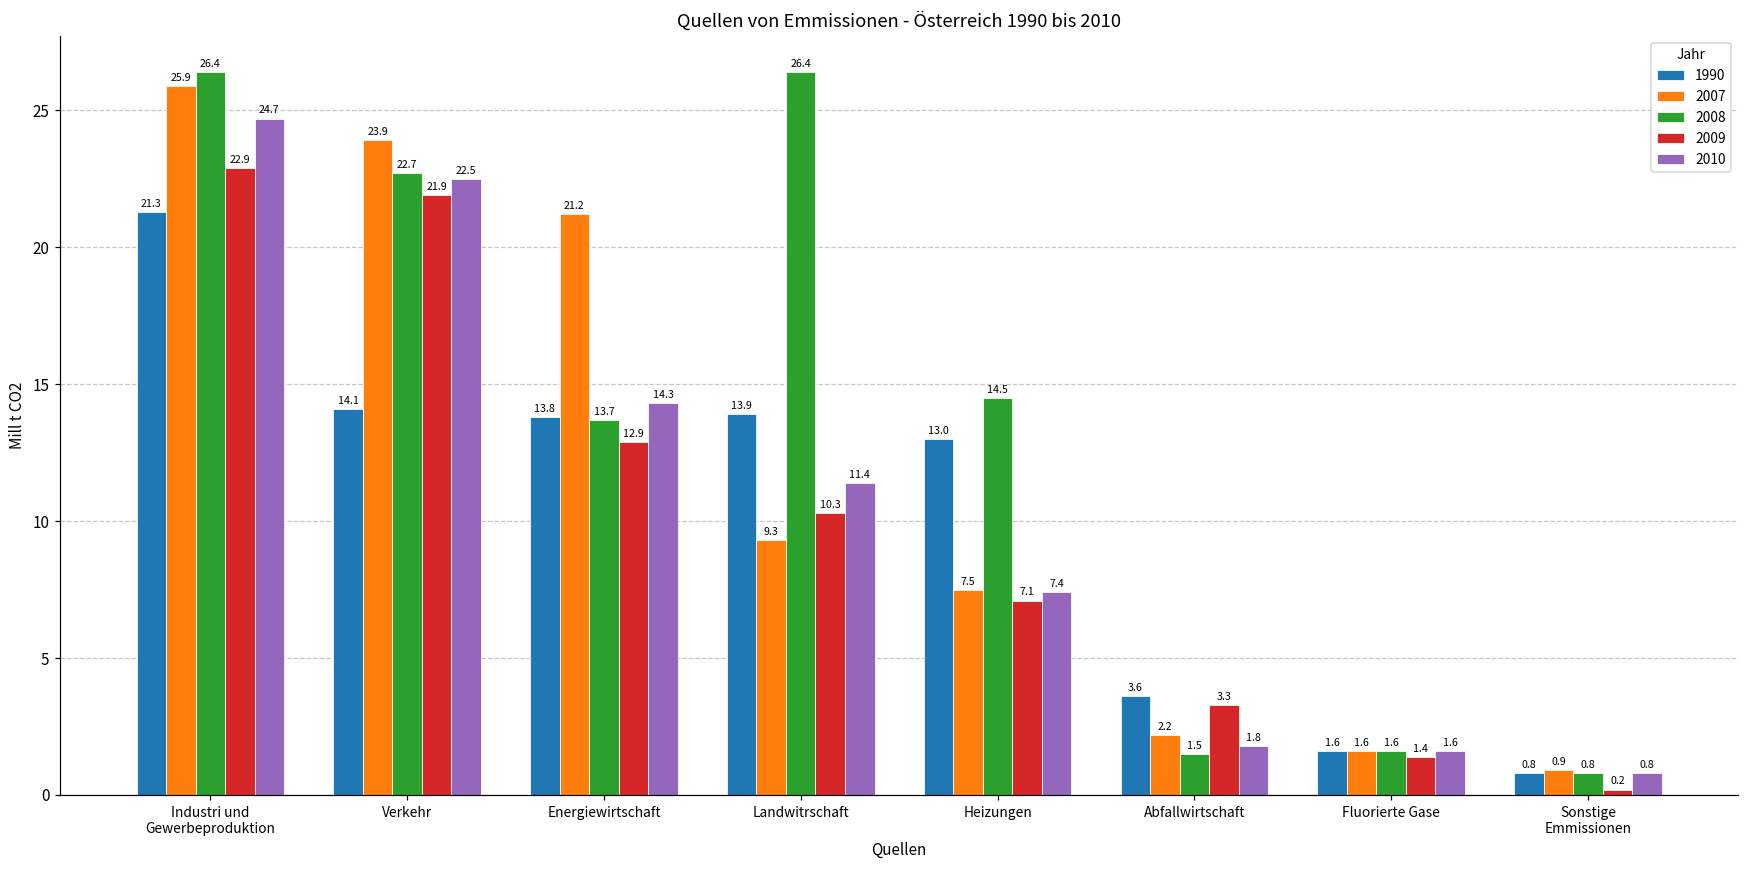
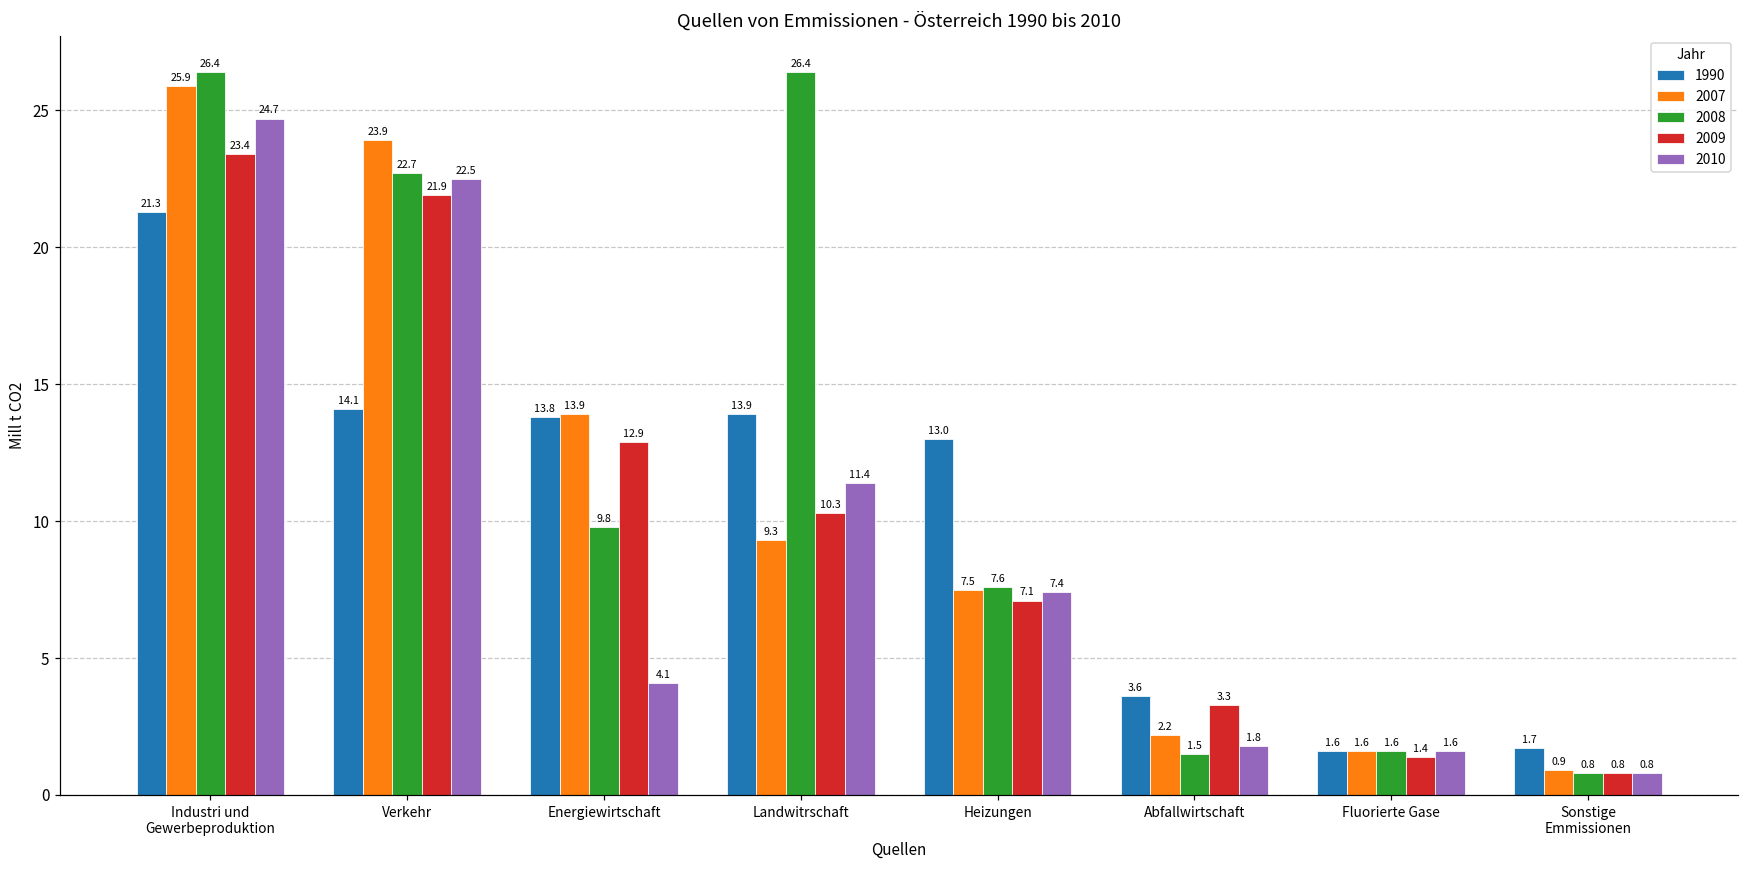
2009, Industri und Gewerbeproduktion: 22.9 -> 23.4
2007, Energiewirtschaft: 21.2 -> 13.9
2008, Energiewirtschaft: 13.7 -> 9.8
2010, Energiewirtschaft: 14.3 -> 4.1
2008, Heizungen: 14.5 -> 7.6
1990, Sonstige Emmissionen: 0.8 -> 1.7
2009, Sonstige Emmissionen: 0.2 -> 0.8
